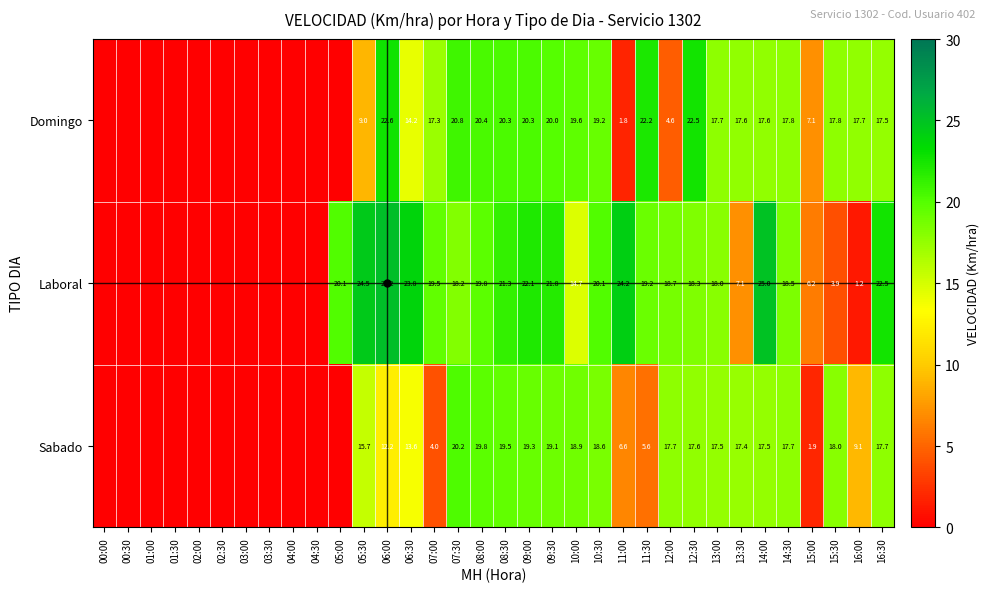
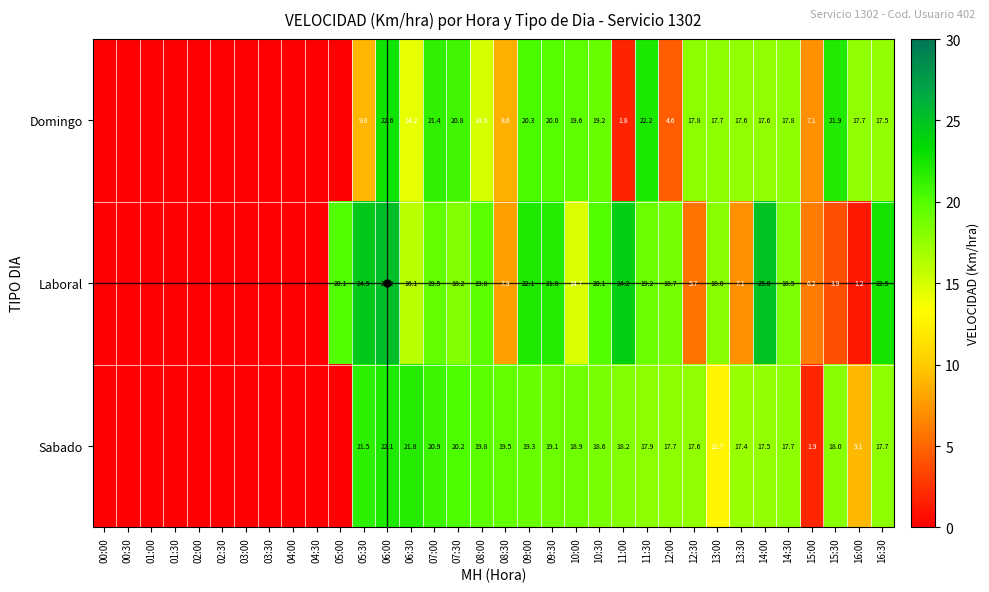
Domingo, 07:00: 17.3 -> 21.4
Domingo, 08:00: 20.4 -> 14.9
Domingo, 08:30: 20.3 -> 8.6
Domingo, 12:30: 22.5 -> 17.8
Domingo, 15:30: 17.8 -> 21.9
Laboral, 06:30: 23.8 -> 16.1
Laboral, 08:30: 21.3 -> 7.9
Laboral, 12:30: 18.3 -> 5.7
Sabado, 05:30: 15.7 -> 21.5
Sabado, 06:00: 12.2 -> 22.1
Sabado, 06:30: 13.6 -> 21.8
Sabado, 07:00: 4.0 -> 20.9
Sabado, 11:00: 6.6 -> 18.2
Sabado, 11:30: 5.6 -> 17.9
Sabado, 13:00: 17.5 -> 12.7
